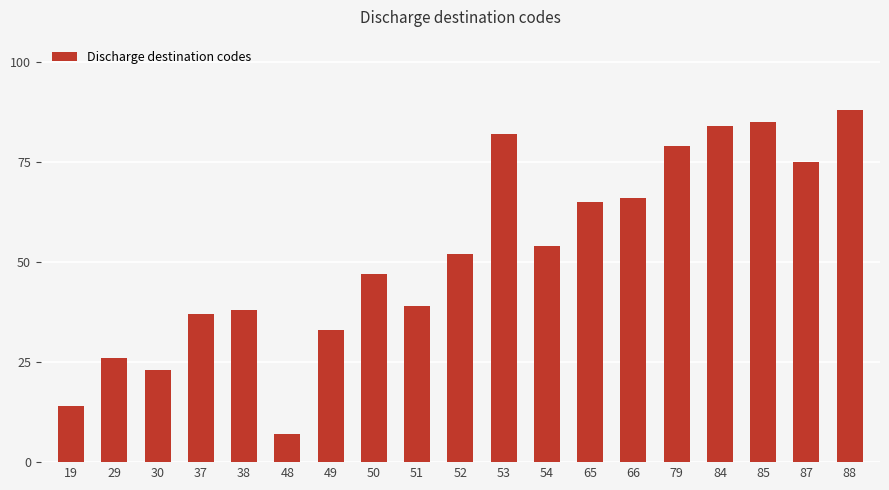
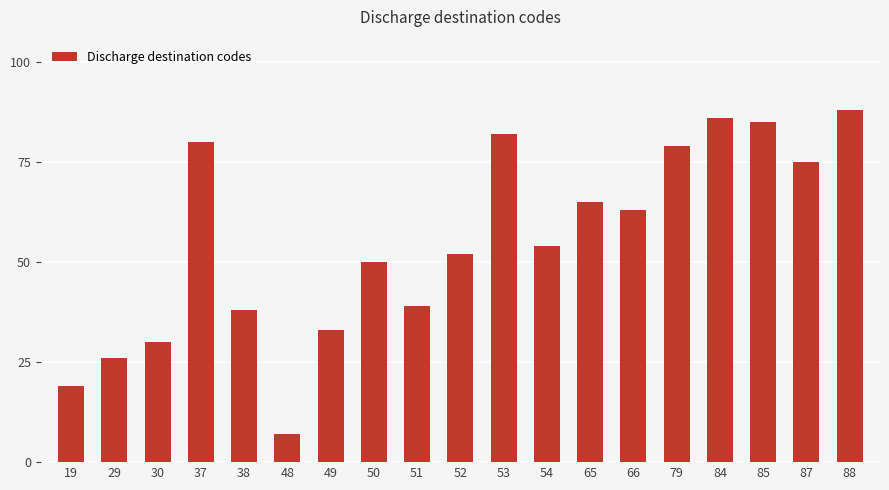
19: 14 -> 19
30: 23 -> 30
37: 37 -> 80
50: 47 -> 50
66: 66 -> 63
84: 84 -> 86
